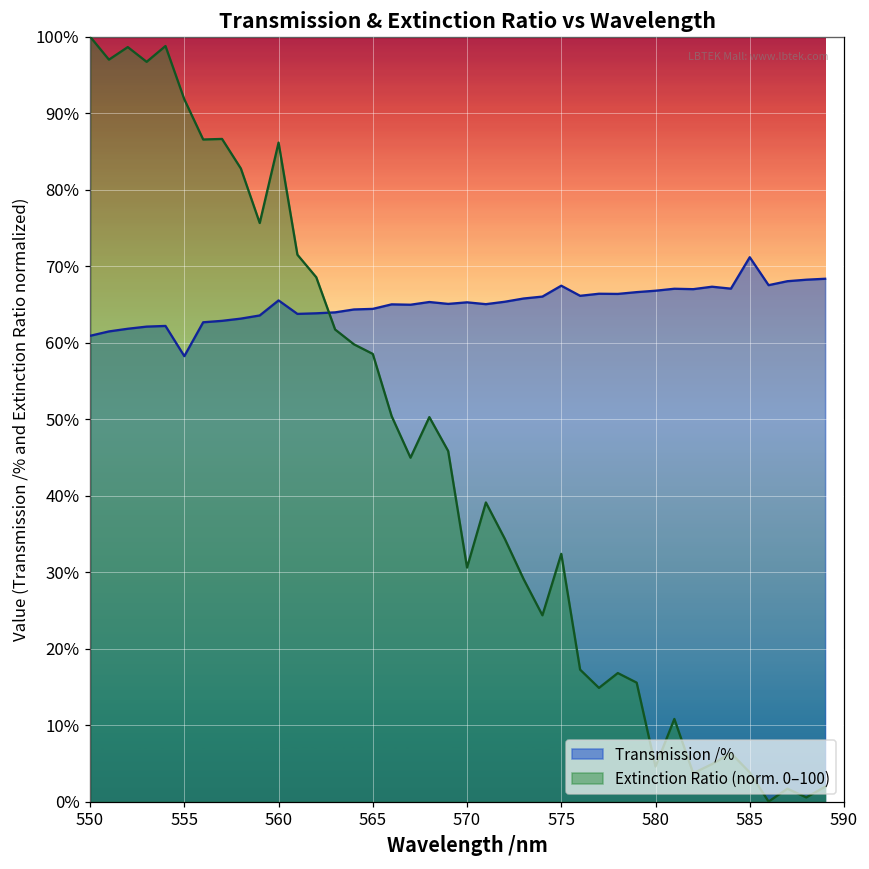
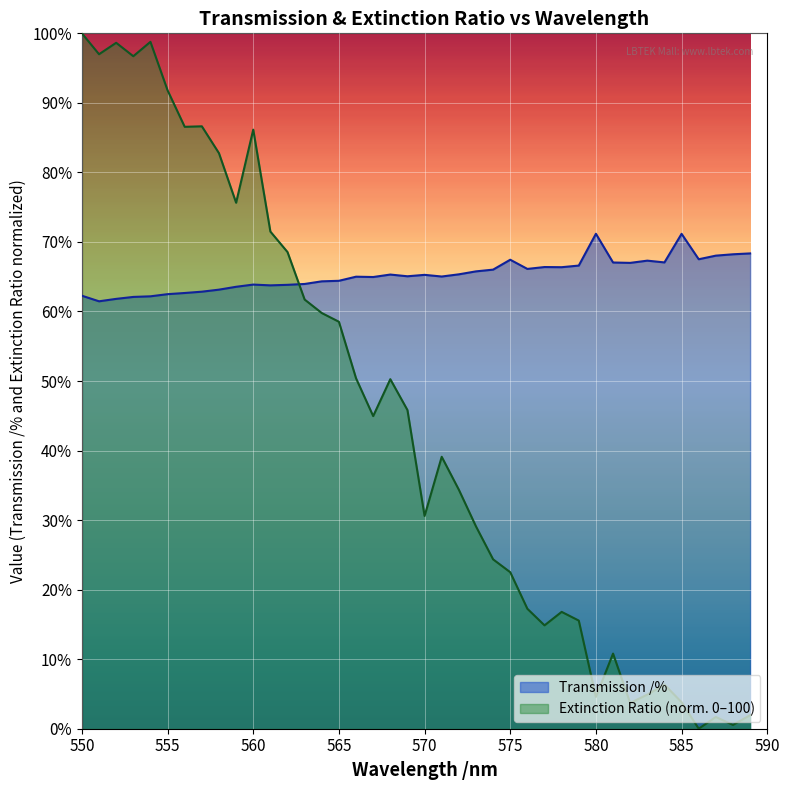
Transmission /%, 550: 61% -> 62%
Transmission /%, 555: 58% -> 62%
Transmission /%, 560: 66% -> 64%
Extinction Ratio (norm. 0–100), 575: 32% -> 23%
Transmission /%, 580: 67% -> 71%
